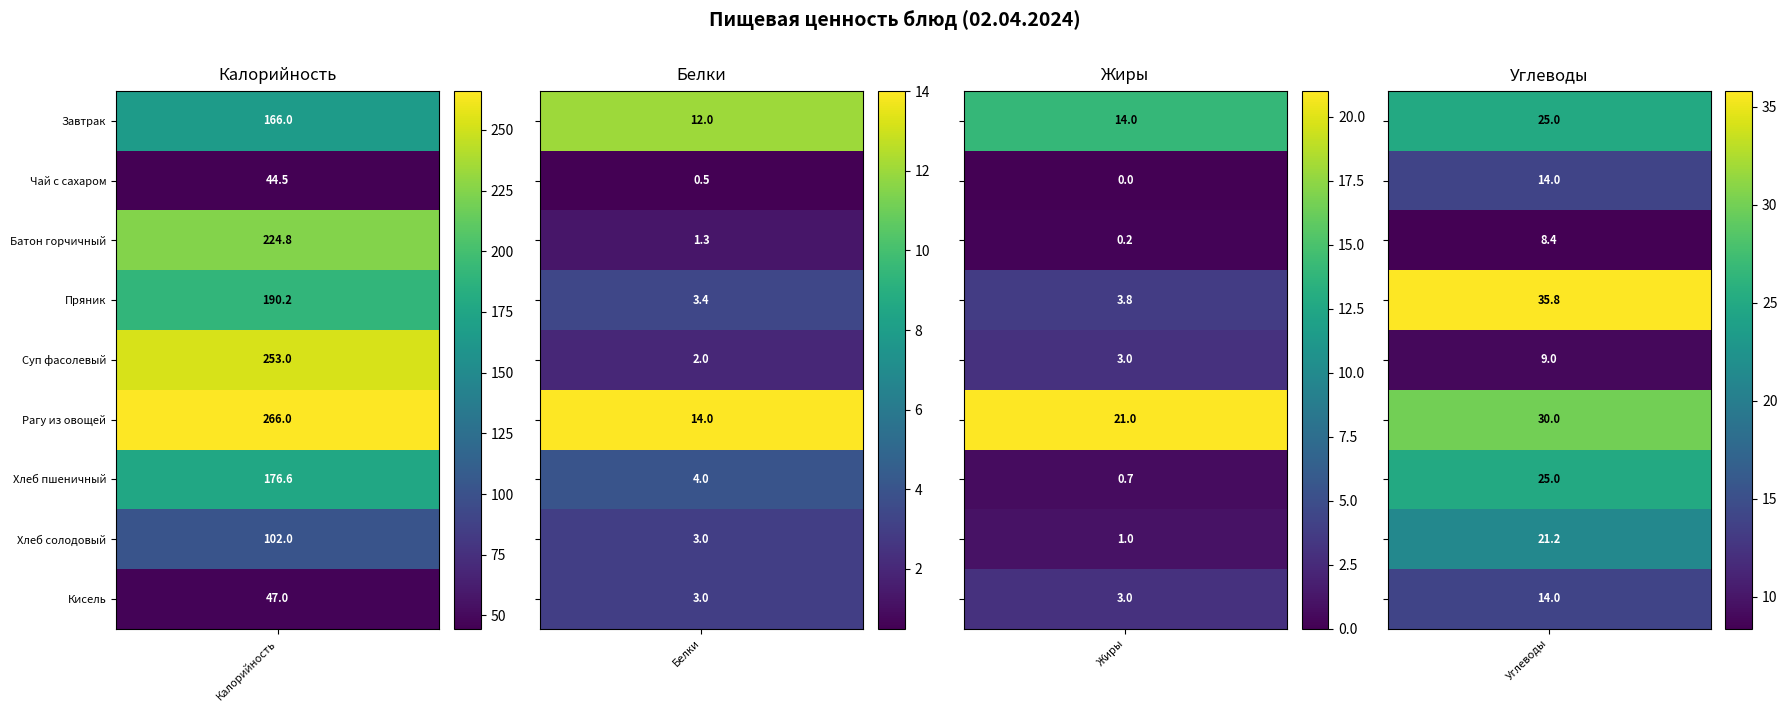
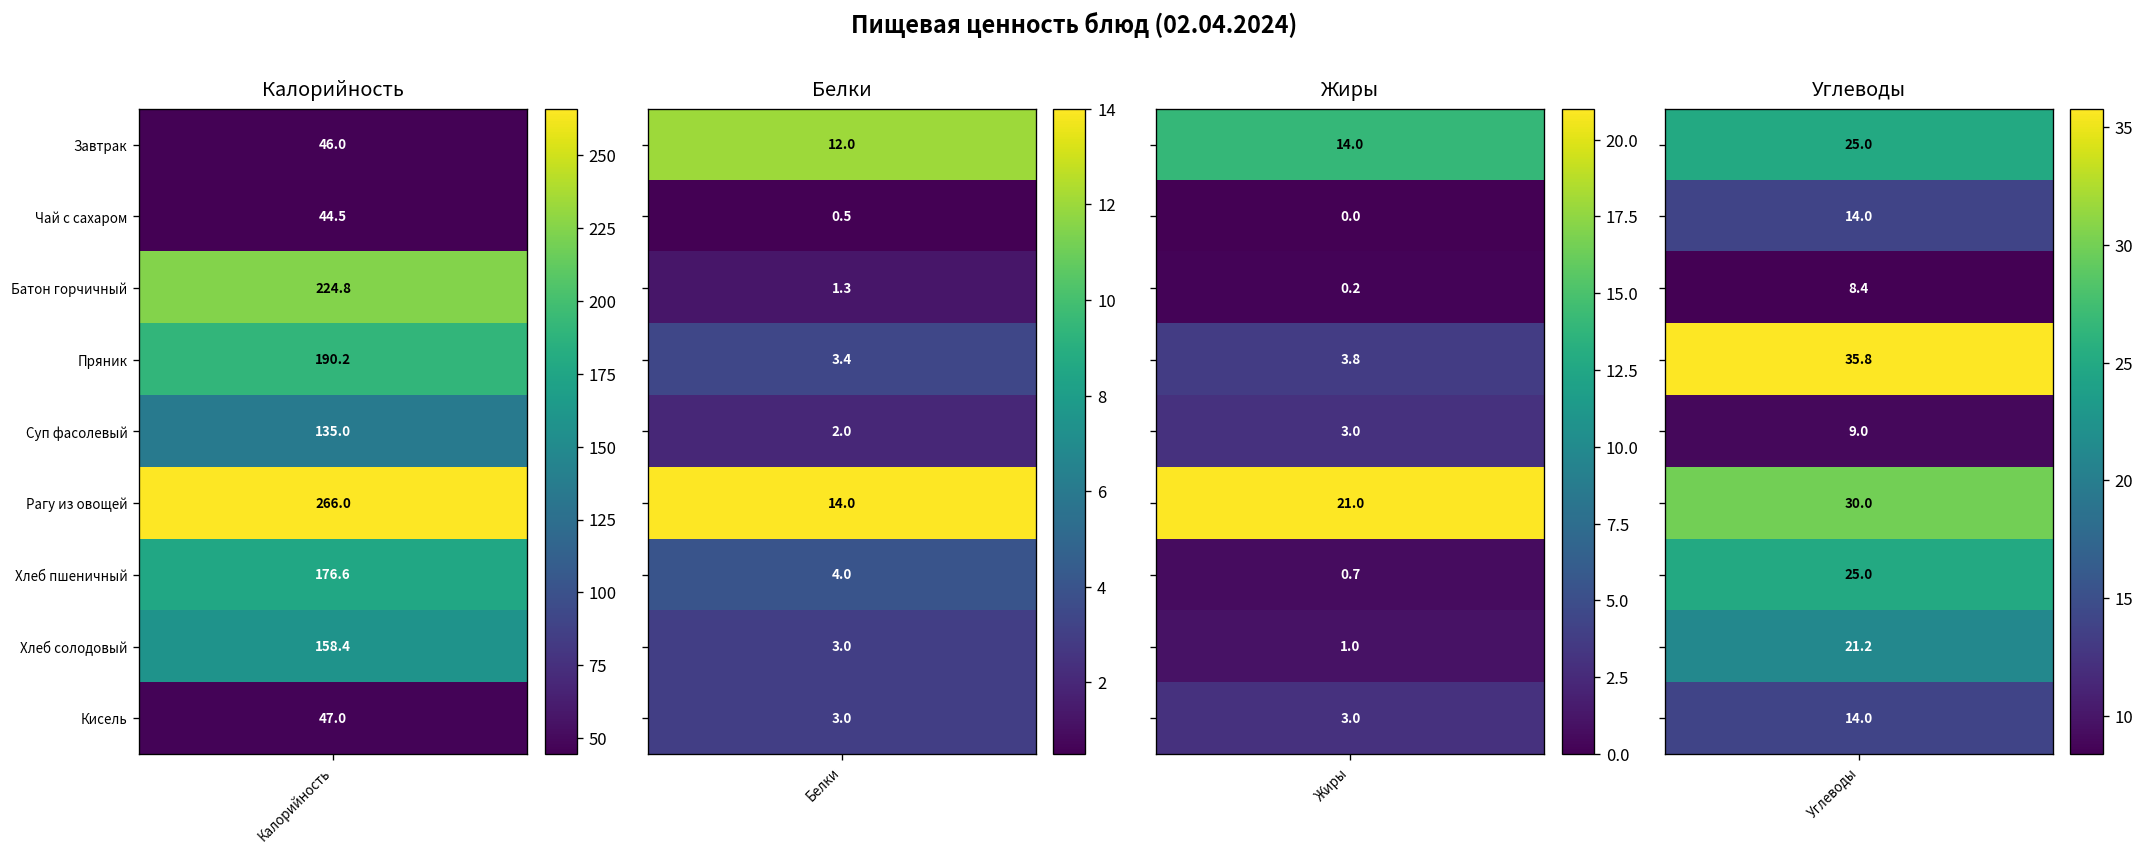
Калорийность, Завтрак, Калорийность: 166.0 -> 46.0
Калорийность, Суп фасолевый, Калорийность: 253.0 -> 135.0
Калорийность, Хлеб солодовый, Калорийность: 102.0 -> 158.4
